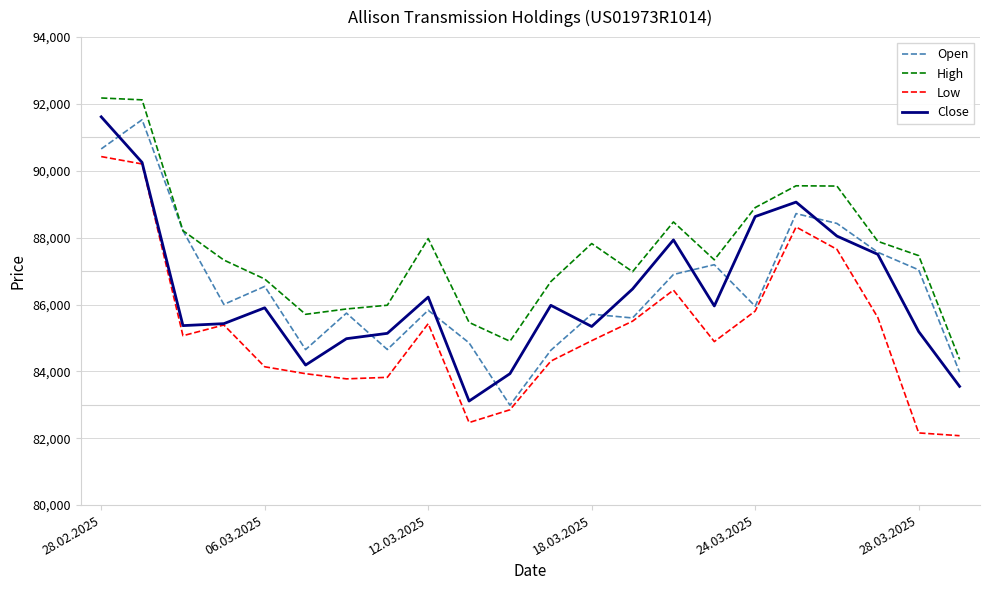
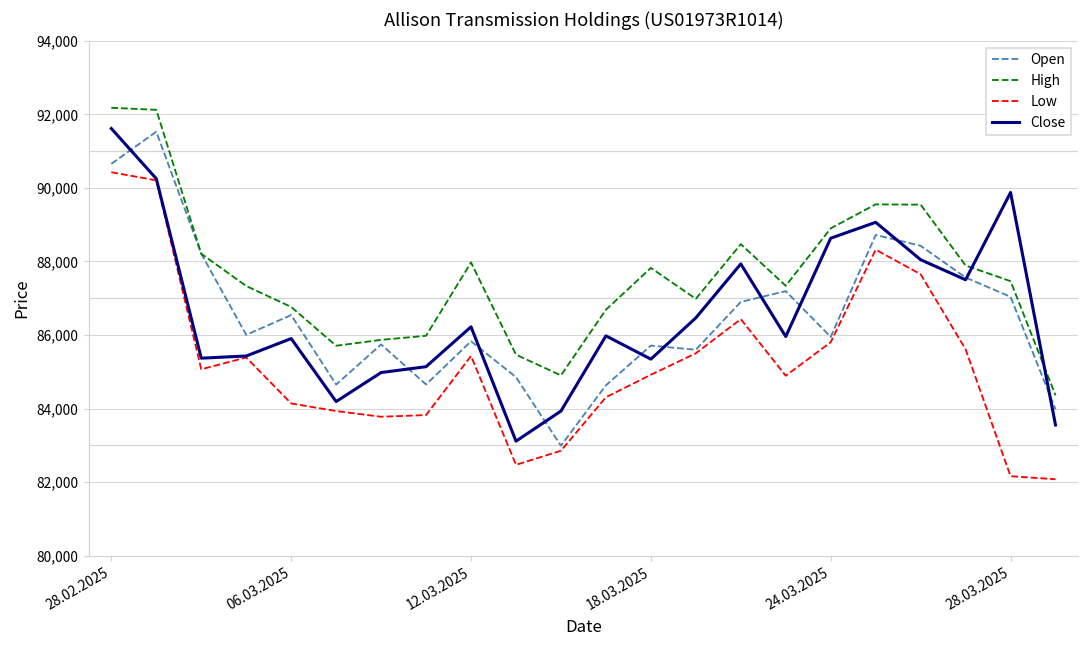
Close, 28.03.2025: 85,200 -> 89,900
